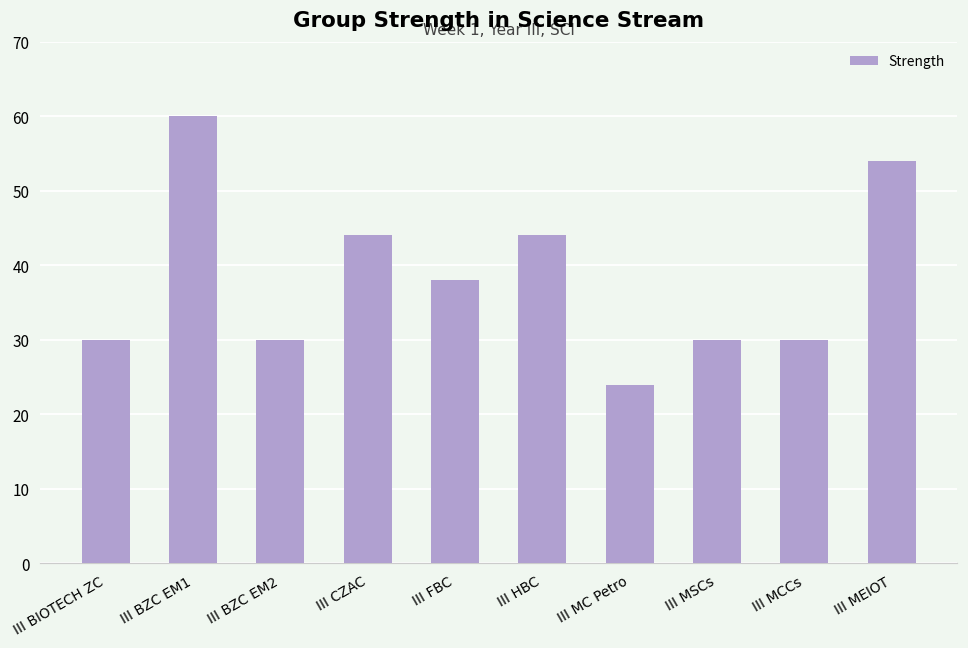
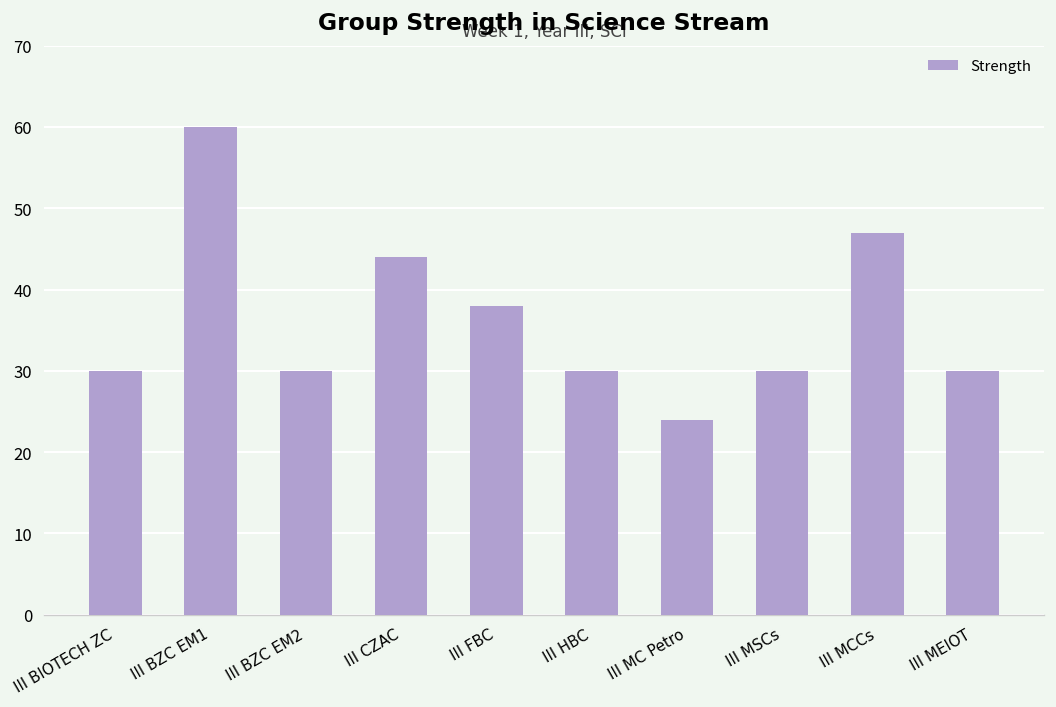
III HBC: 44 -> 30
III MCCs: 30 -> 47
III MEIOT: 54 -> 30
